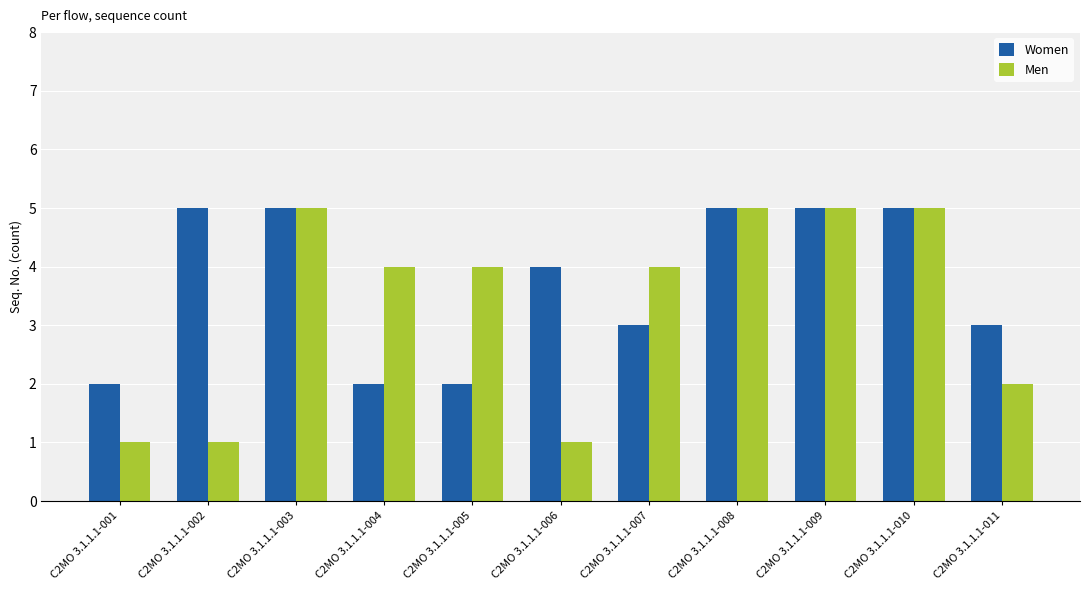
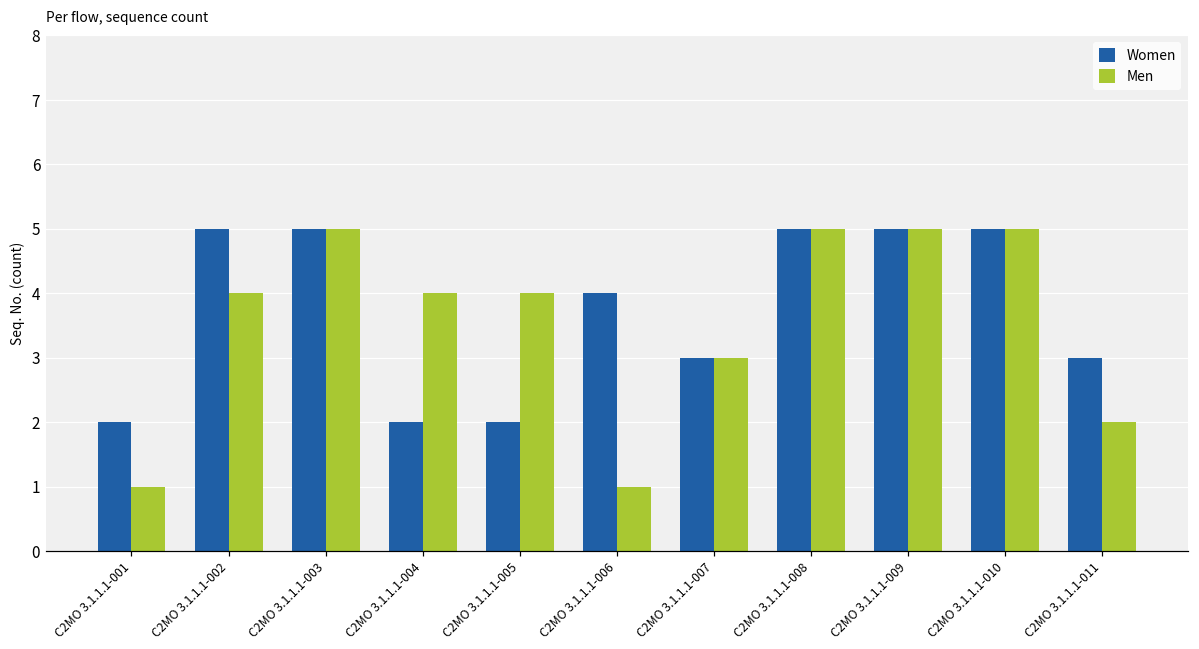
Men, C2MO 3.1.1.1-002: 1 -> 4
Men, C2MO 3.1.1.1-007: 4 -> 3
